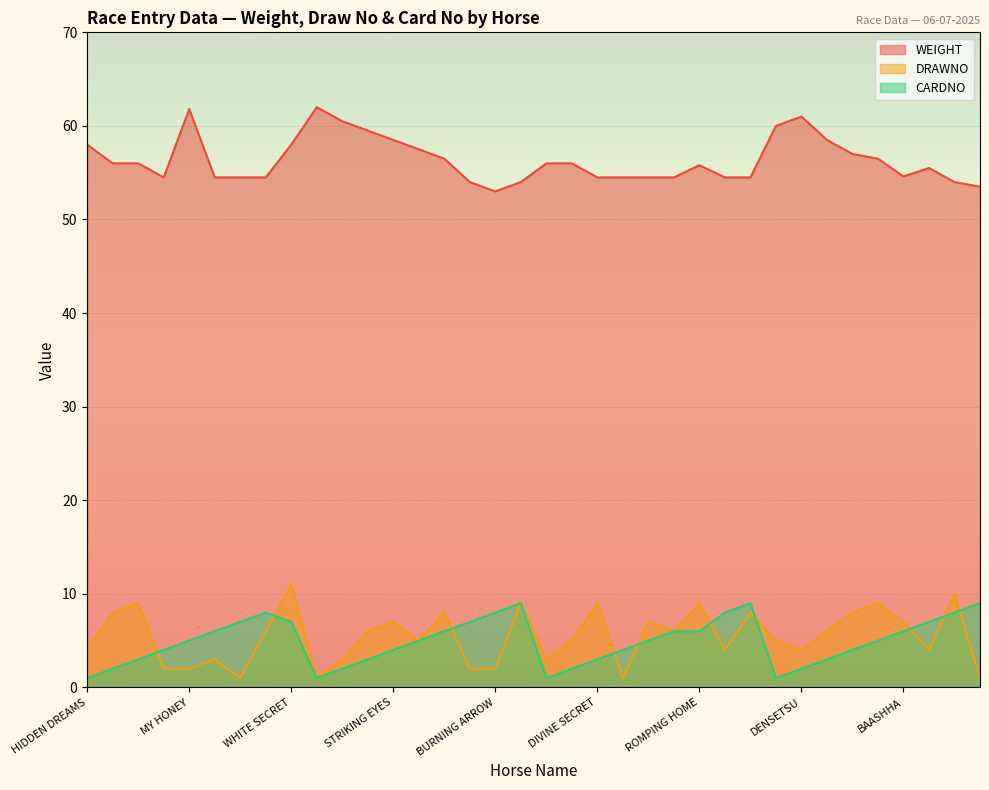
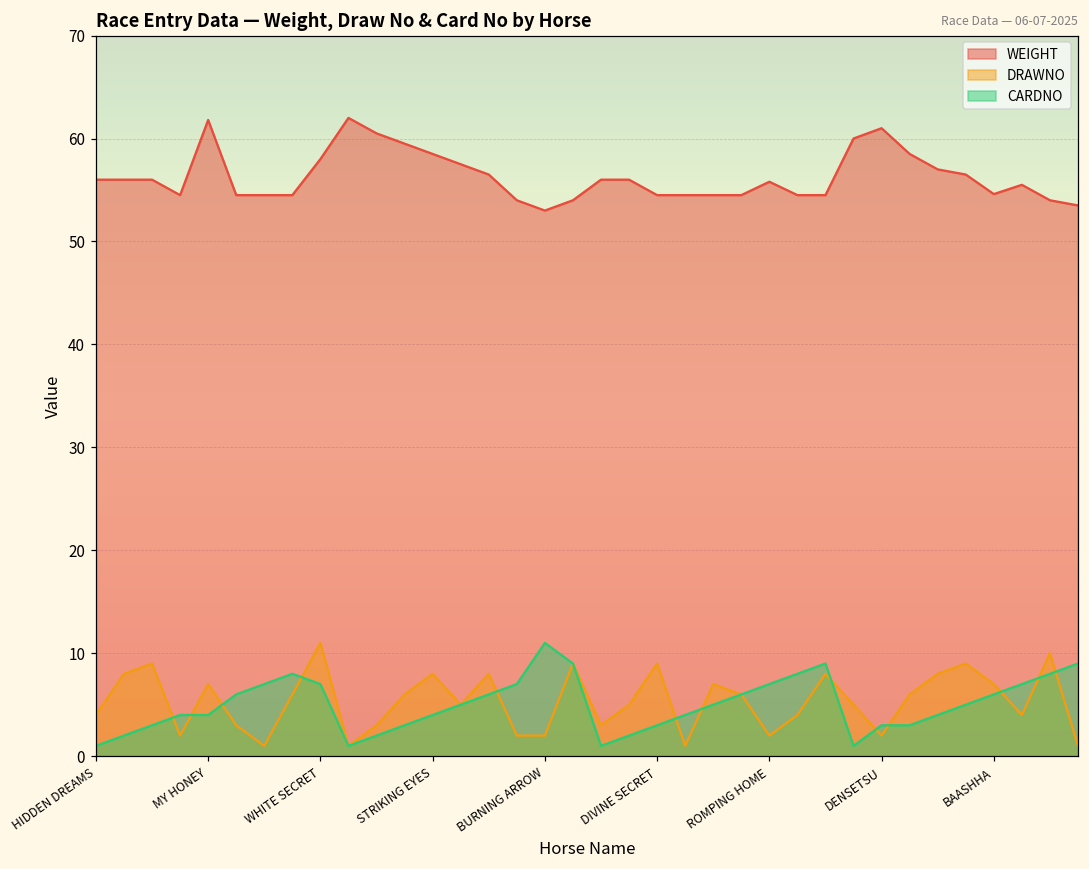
WEIGHT, HIDDEN DREAMS: 58 -> 56
DRAWNO, MY HONEY: 2 -> 7
CARDNO, MY HONEY: 5 -> 4
DRAWNO, STRIKING EYES: 7 -> 8
CARDNO, BURNING ARROW: 8 -> 11
DRAWNO, ROMPING HOME: 9 -> 2
CARDNO, ROMPING HOME: 6 -> 7
DRAWNO, DENSETSU: 4 -> 2
CARDNO, DENSETSU: 2 -> 3
